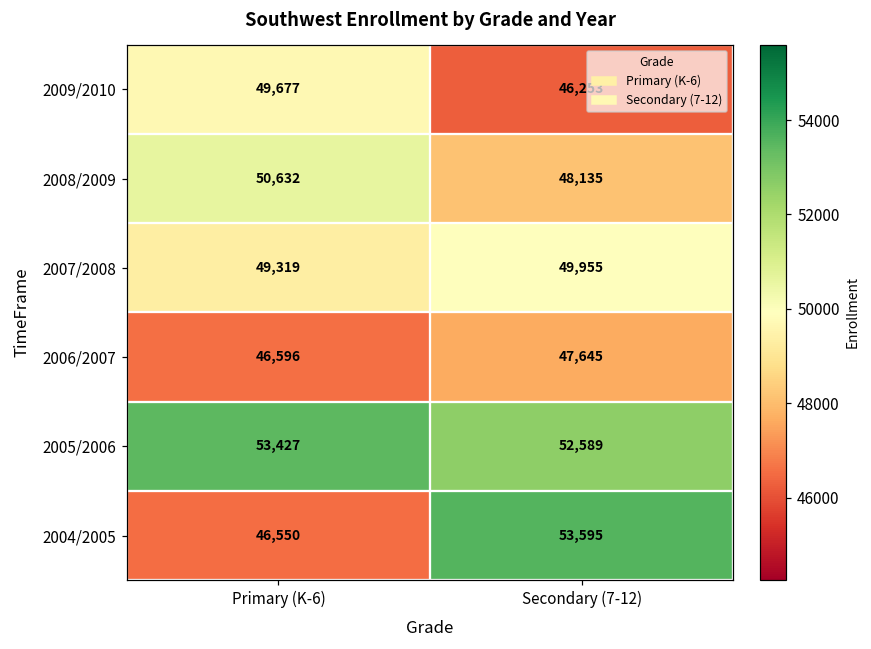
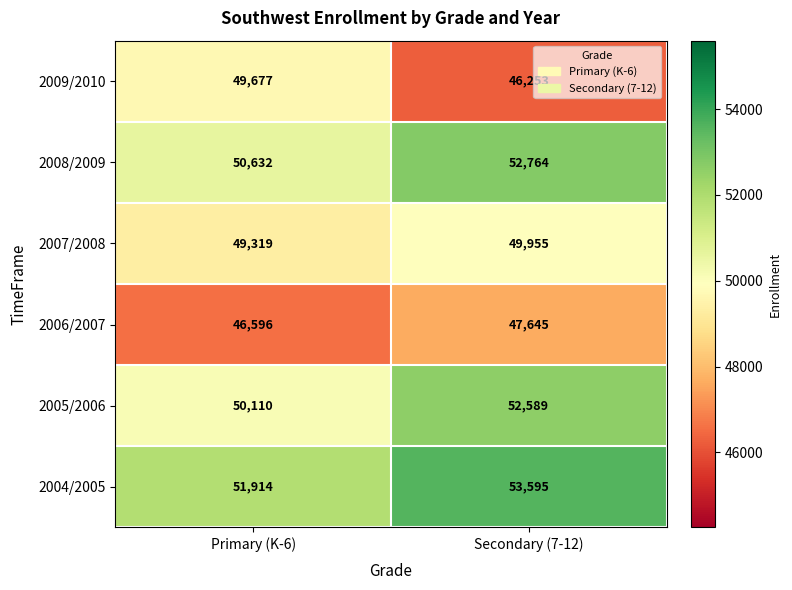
2008/2009, Secondary (7-12): 48,135 -> 52,764
2005/2006, Primary (K-6): 53,427 -> 50,110
2004/2005, Primary (K-6): 46,550 -> 51,914
